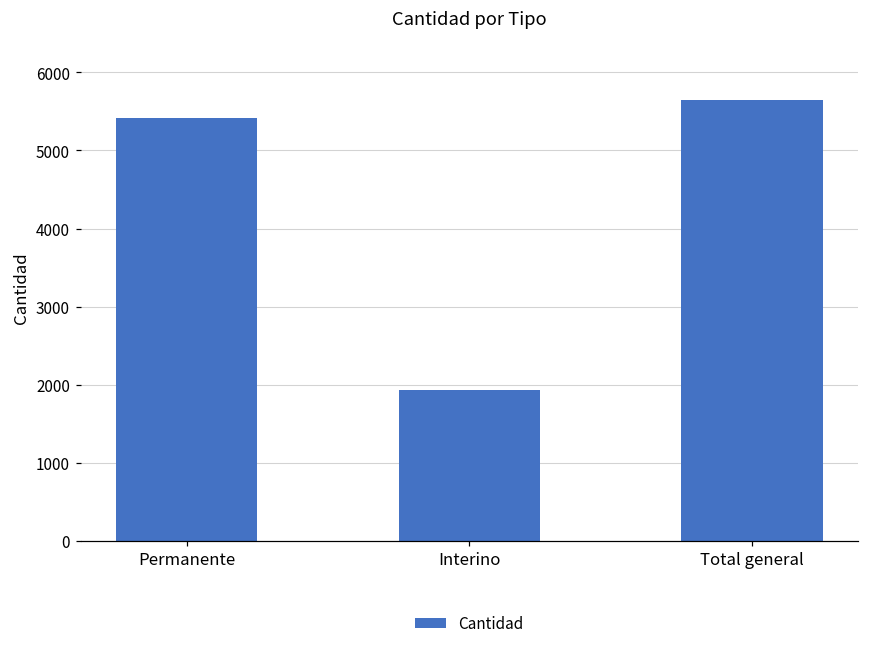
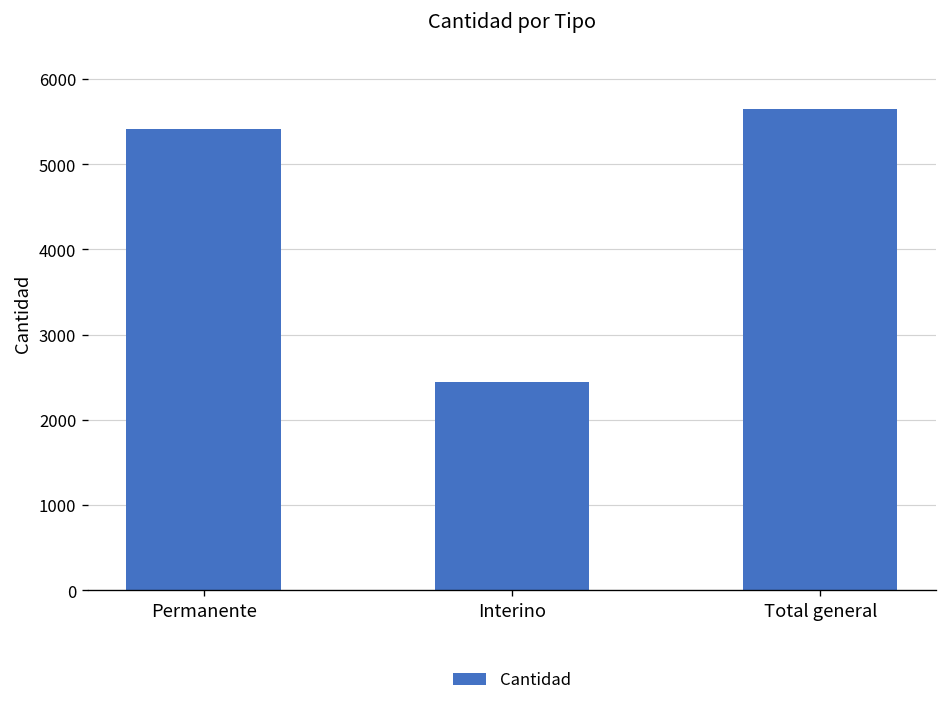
Interino: 1900 -> 2400
